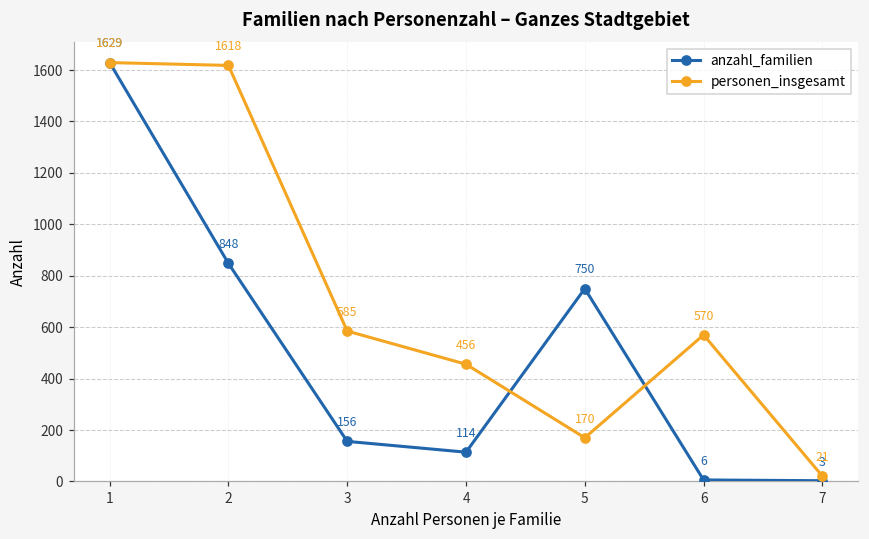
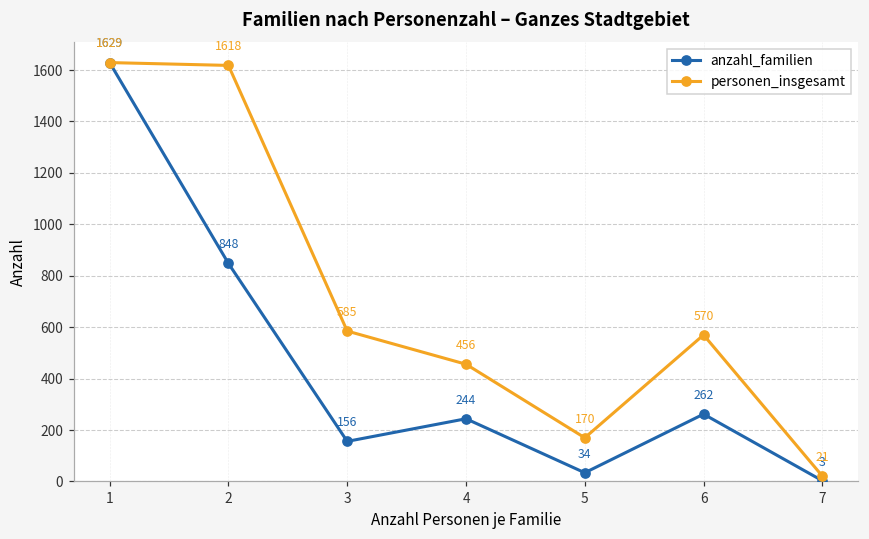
anzahl_familien, 4: 114 -> 244
anzahl_familien, 5: 750 -> 34
anzahl_familien, 6: 6 -> 262
